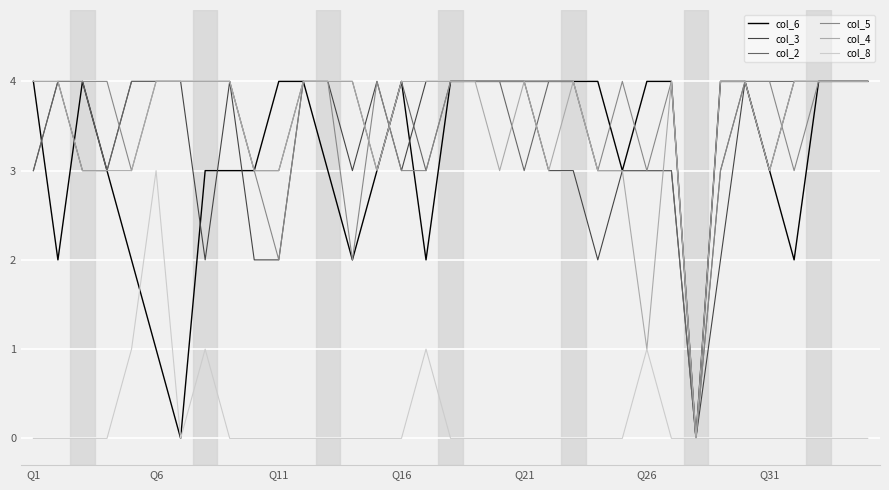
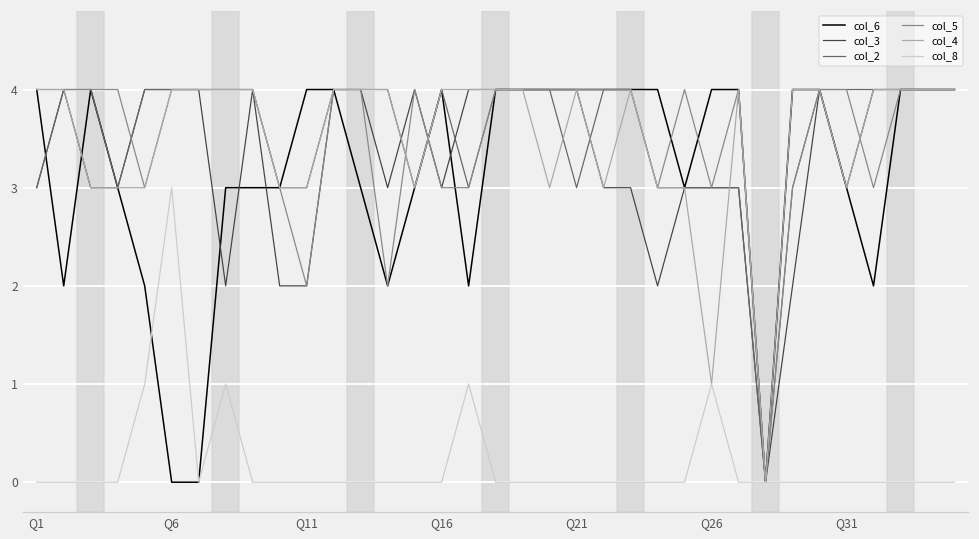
col_6, Q6: 1 -> 0
